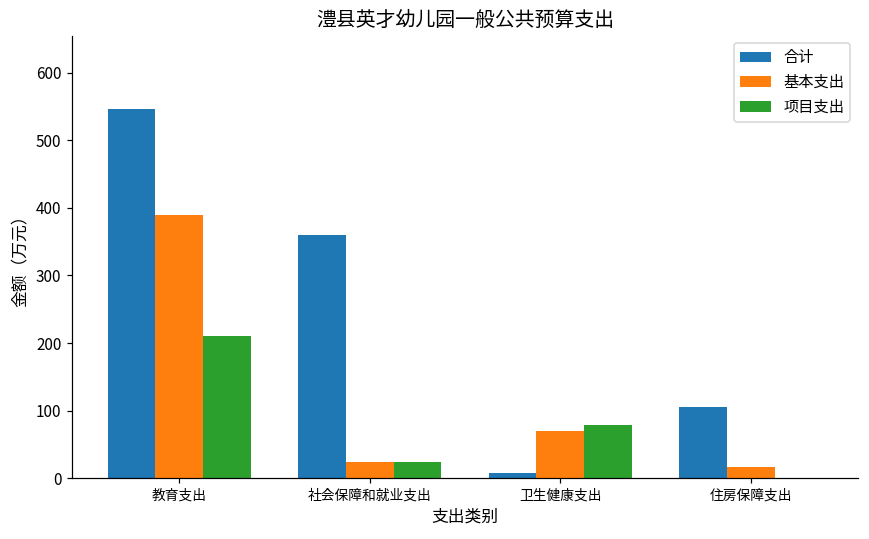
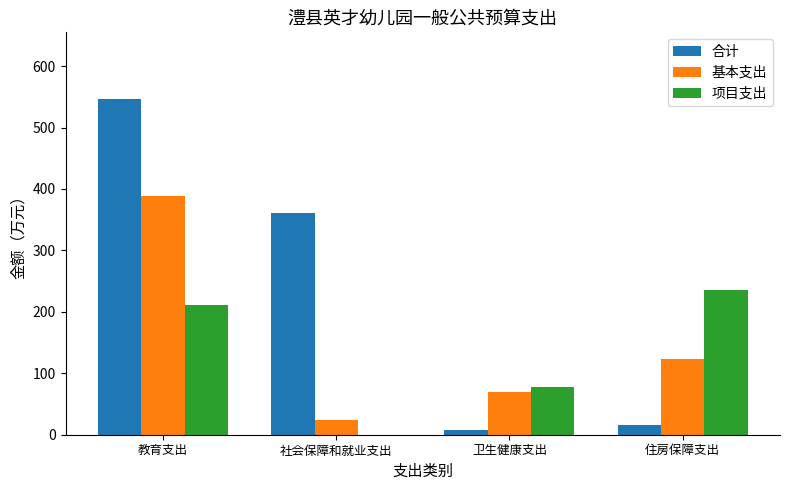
项目支出, 社会保障和就业支出: 20 -> 0
合计, 住房保障支出: 100 -> 20
基本支出, 住房保障支出: 20 -> 120
项目支出, 住房保障支出: 0 -> 240
